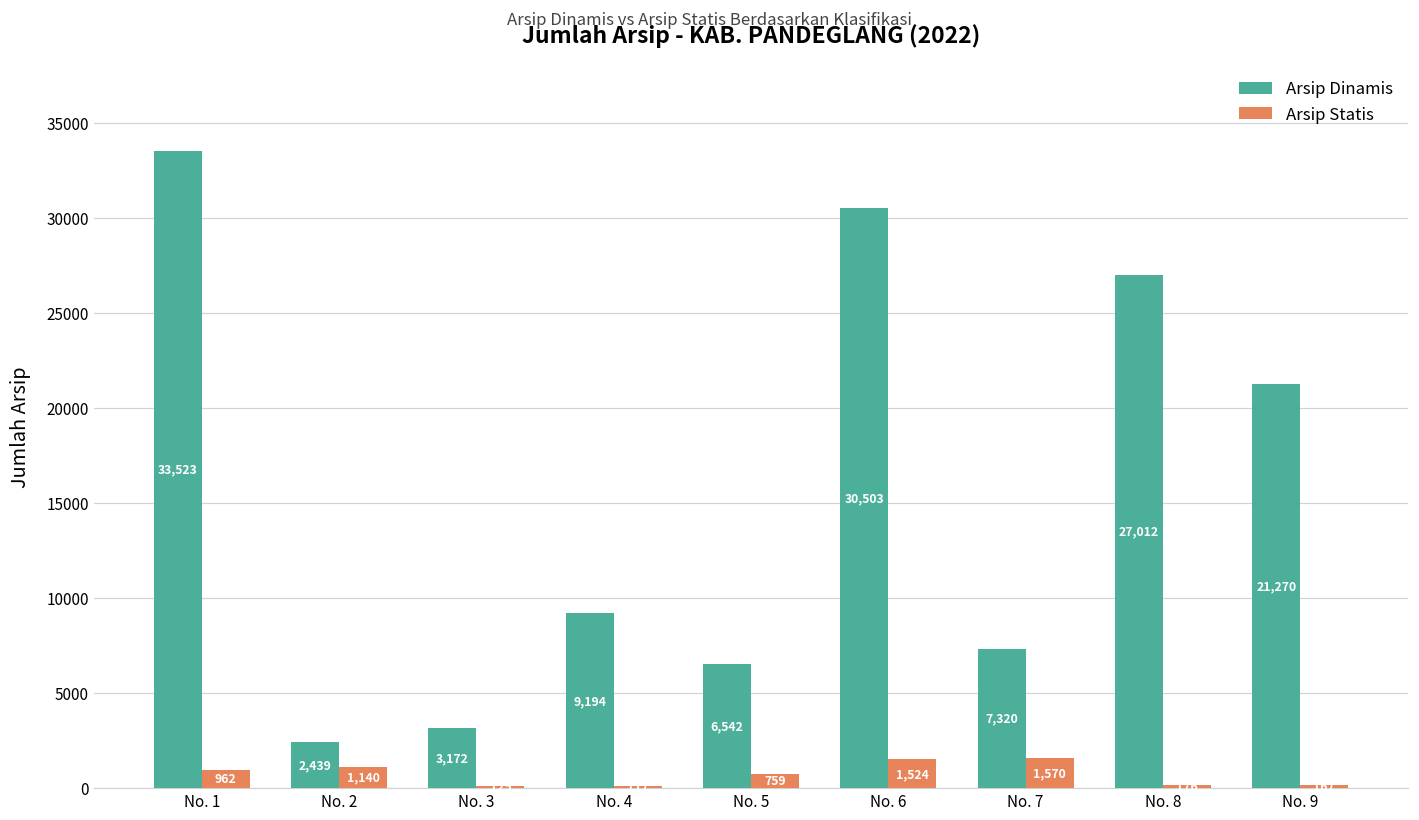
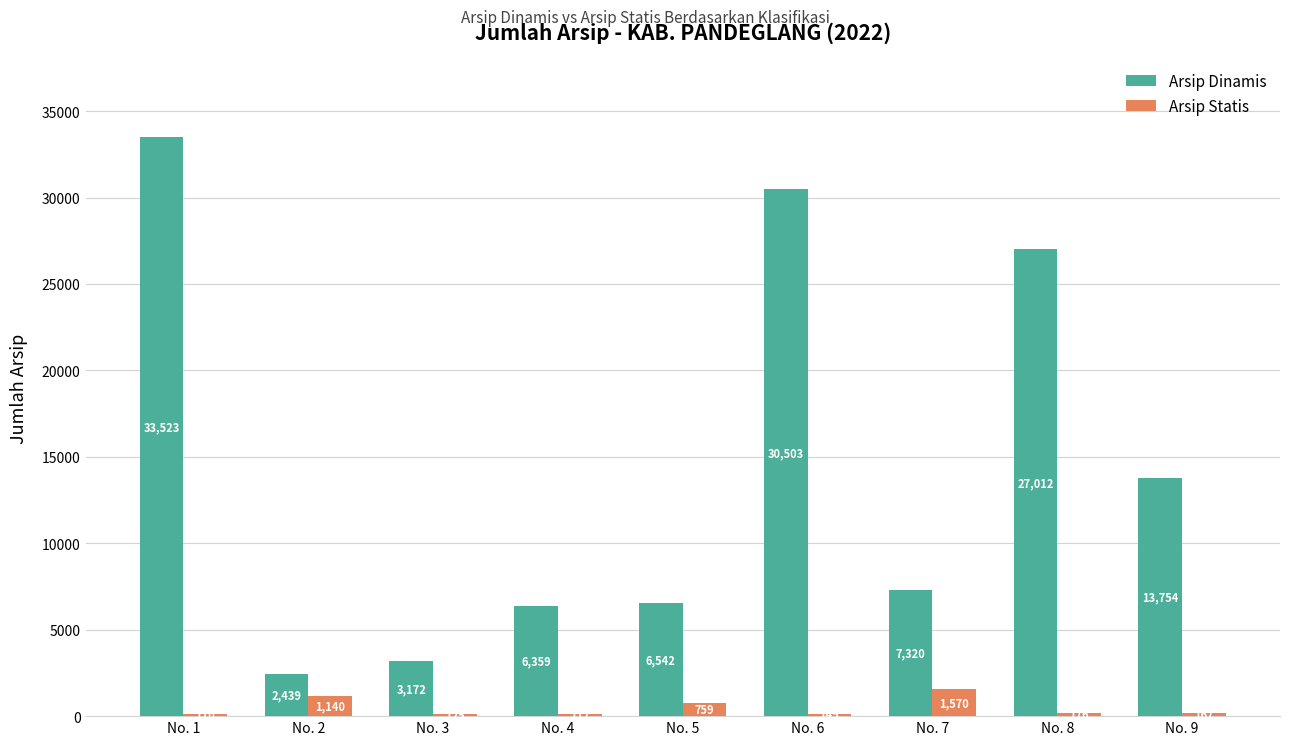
Arsip Statis, No. 1: 1000 -> 100
Arsip Dinamis, No. 4: 9,194 -> 6,359
Arsip Statis, No. 6: 1500 -> 100
Arsip Dinamis, No. 9: 21,270 -> 13,754
